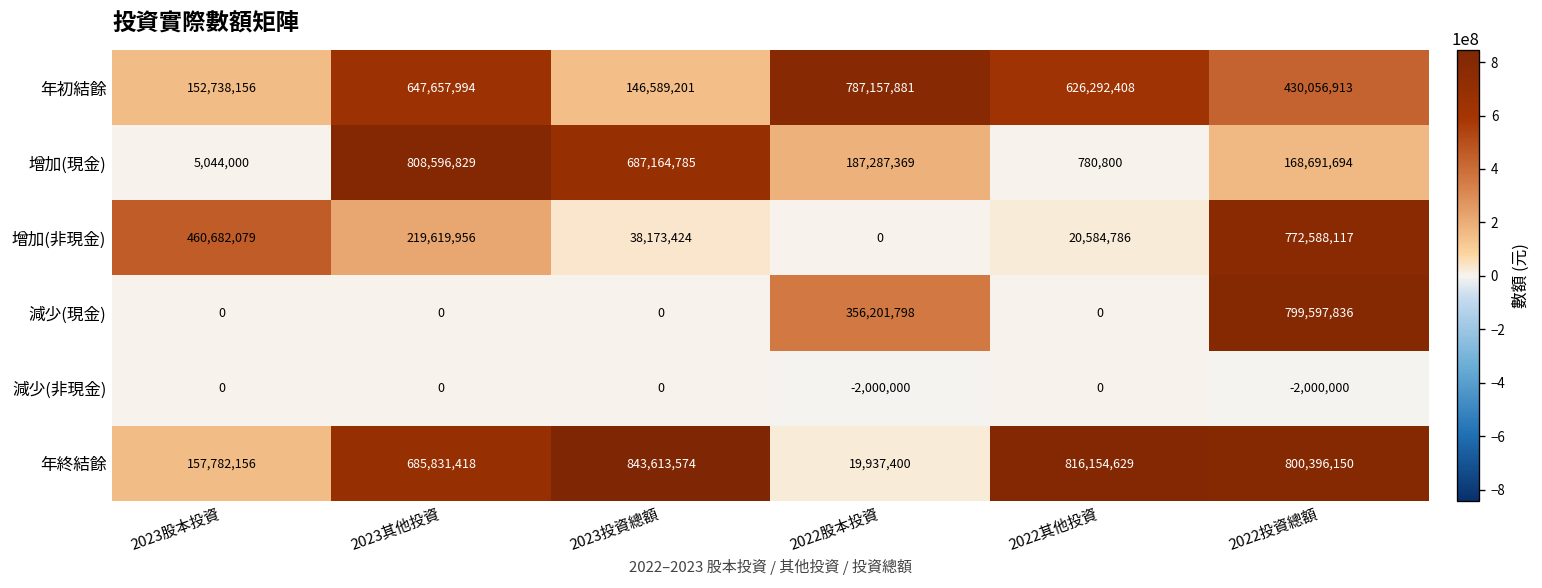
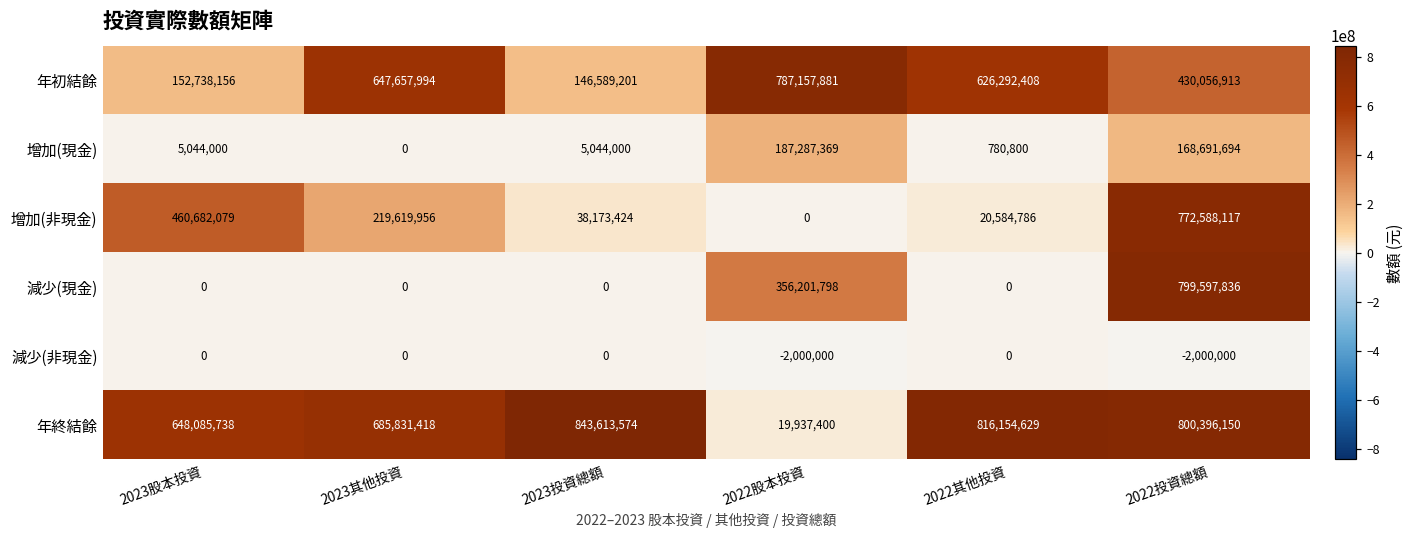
增加(現金), 2023其他投資: 808,596,829 -> 0
增加(現金), 2023投資總額: 687,164,785 -> 5,044,000
年終結餘, 2023股本投資: 157,782,156 -> 648,085,738
